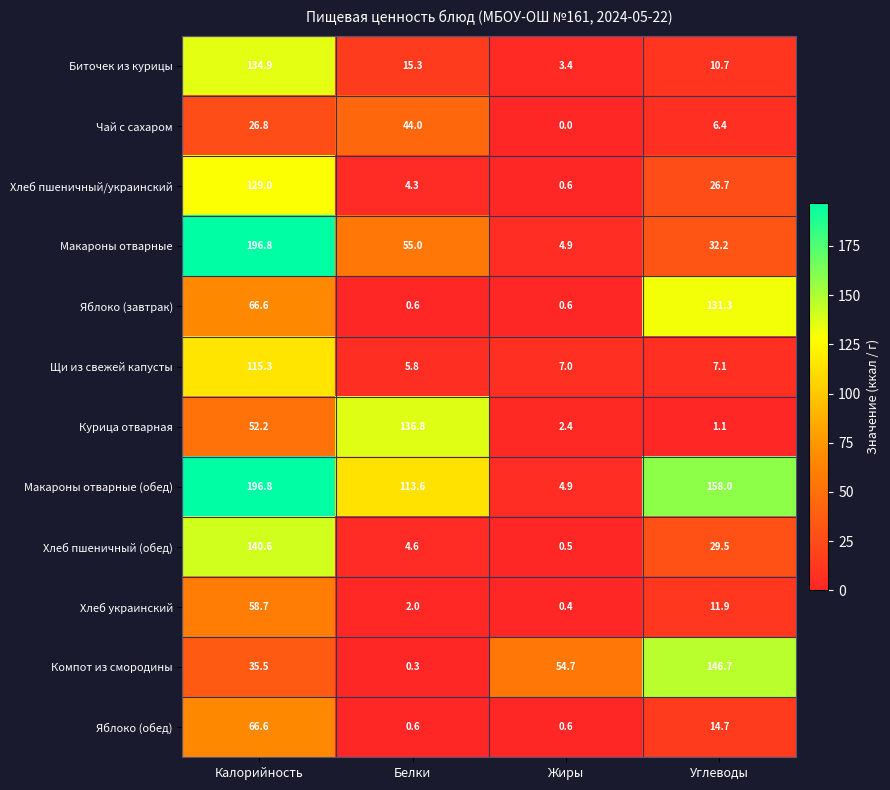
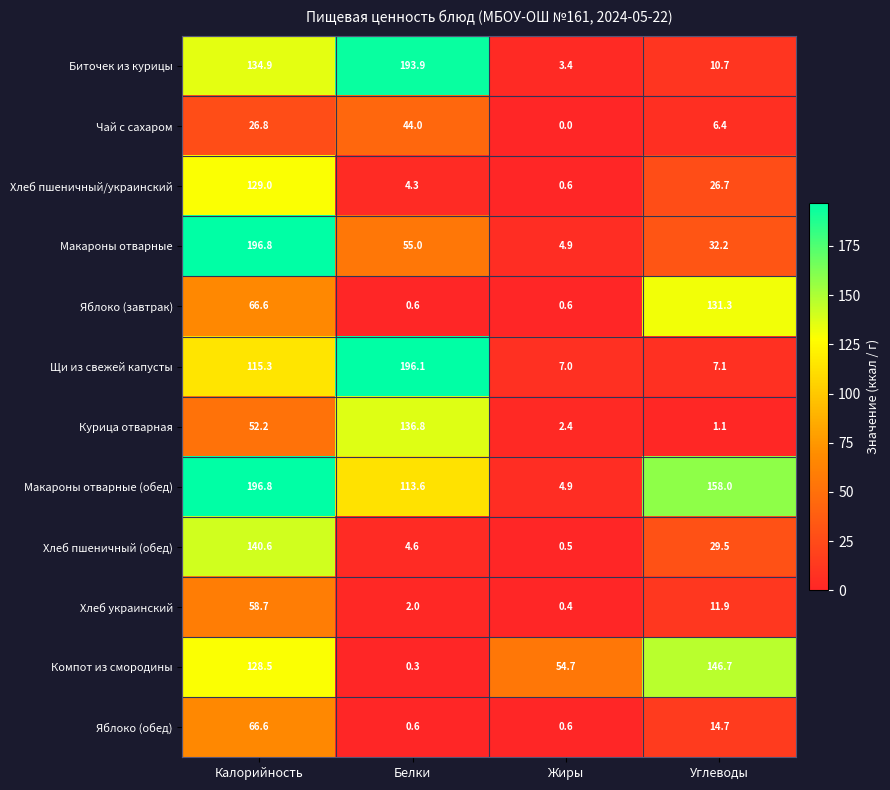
Биточек из курицы, Белки: 15.3 -> 193.9
Щи из свежей капусты, Белки: 5.8 -> 196.1
Компот из смородины, Калорийность: 35.5 -> 128.5
